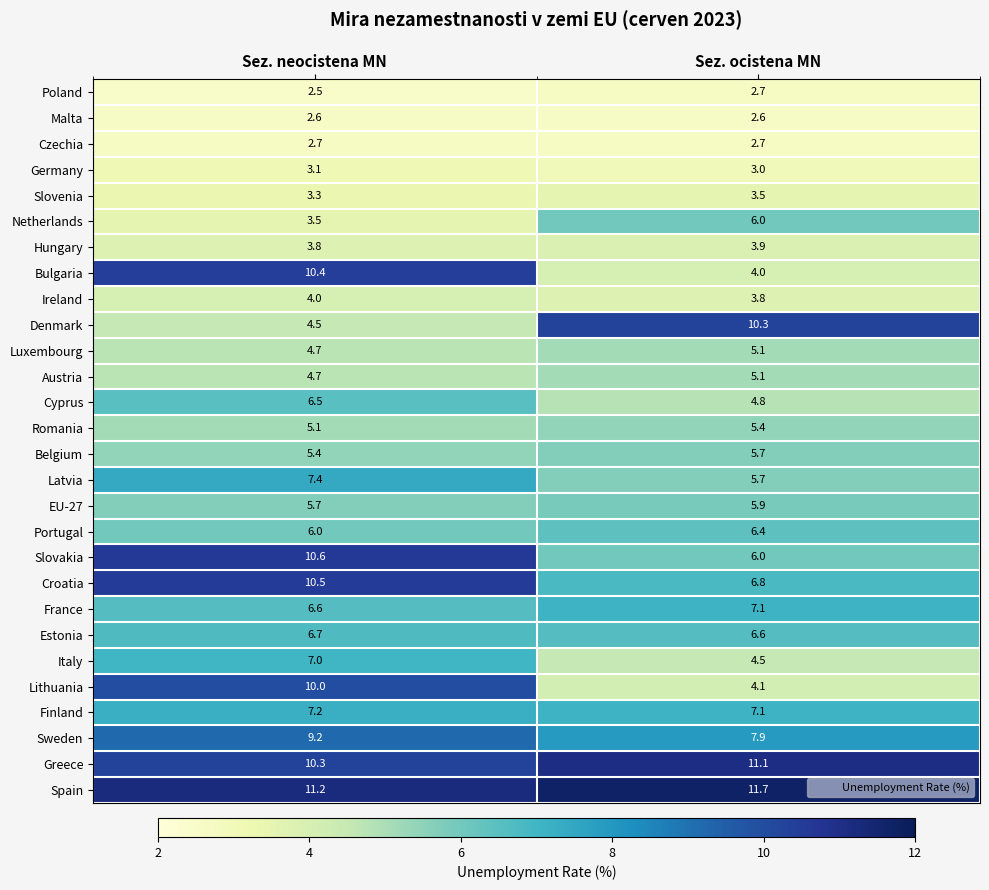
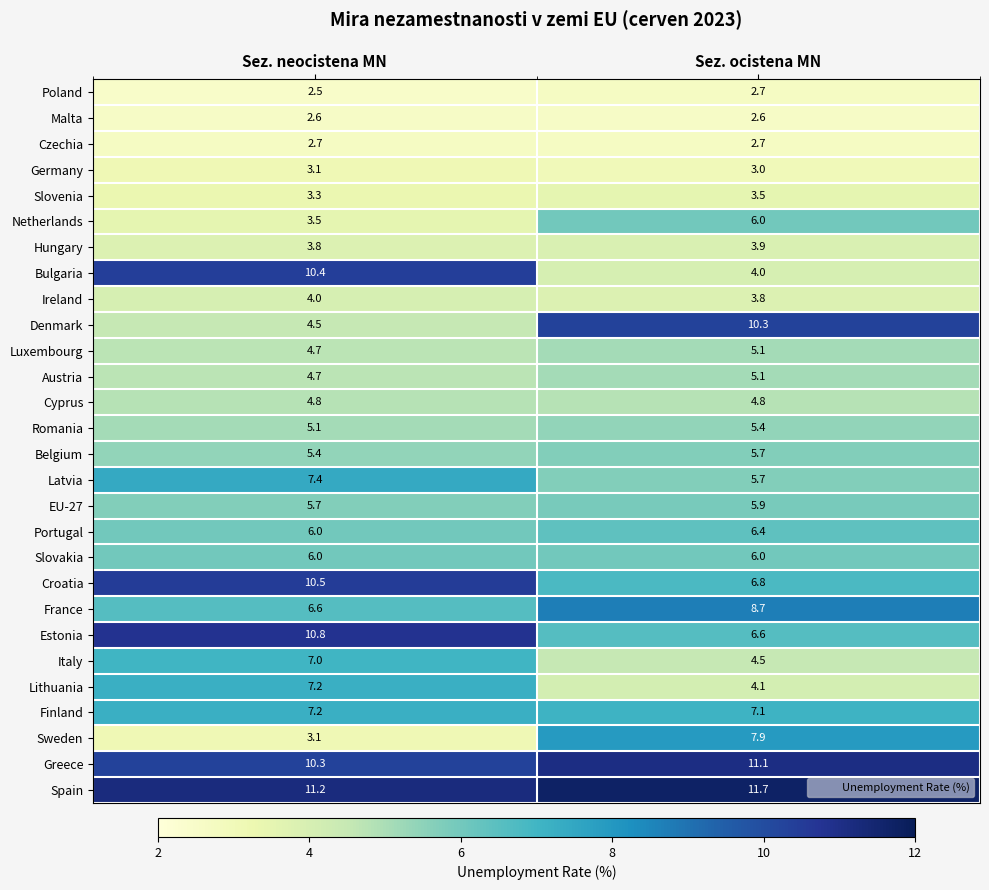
Cyprus, Sez. neocistena MN: 6.5 -> 4.8
Slovakia, Sez. neocistena MN: 10.6 -> 6.0
France, Sez. ocistena MN: 7.1 -> 8.7
Estonia, Sez. neocistena MN: 6.7 -> 10.8
Lithuania, Sez. neocistena MN: 10.0 -> 7.2
Sweden, Sez. neocistena MN: 9.2 -> 3.1
